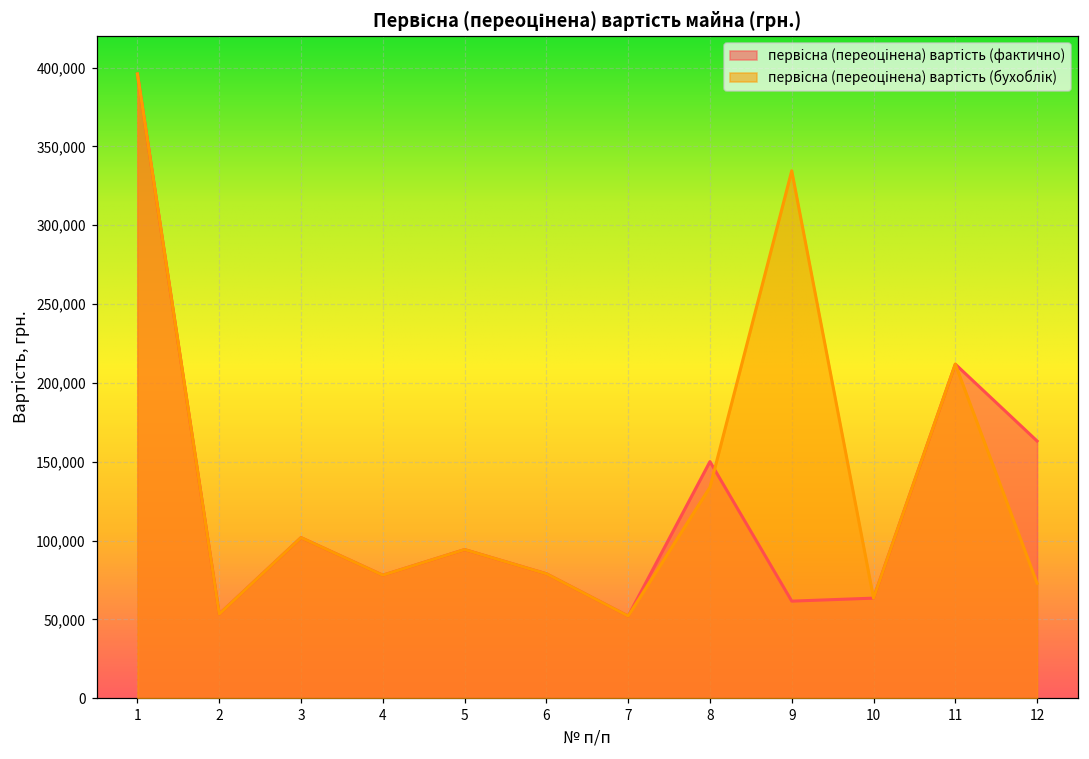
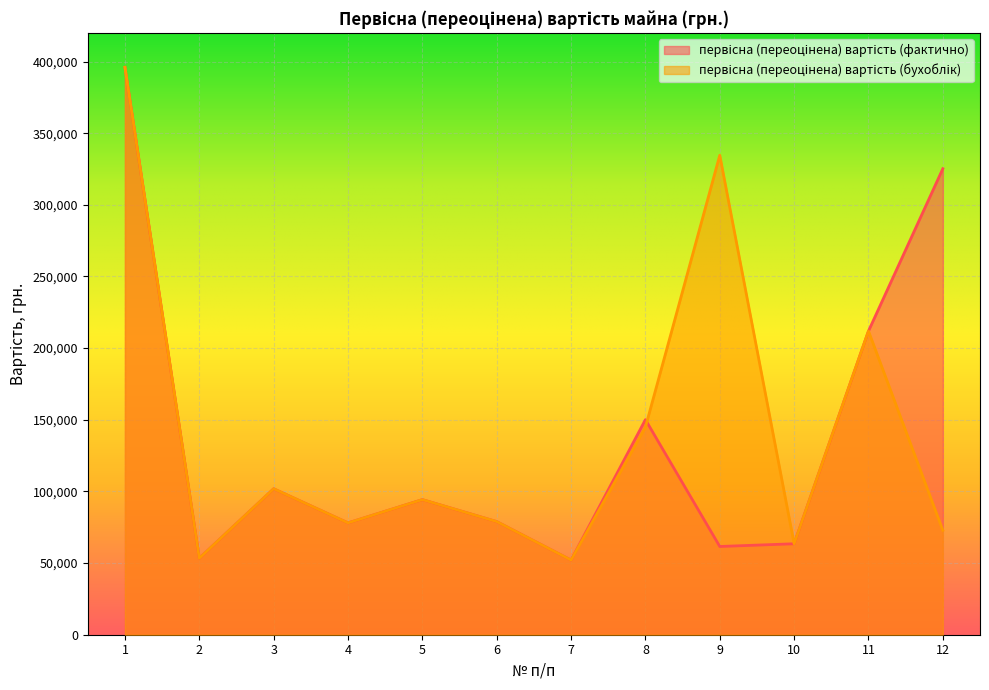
первісна (переоцінена) вартість (бухоблік), 8: 134,000 -> 145,000
первісна (переоцінена) вартість (фактично), 12: 163,000 -> 325,000
